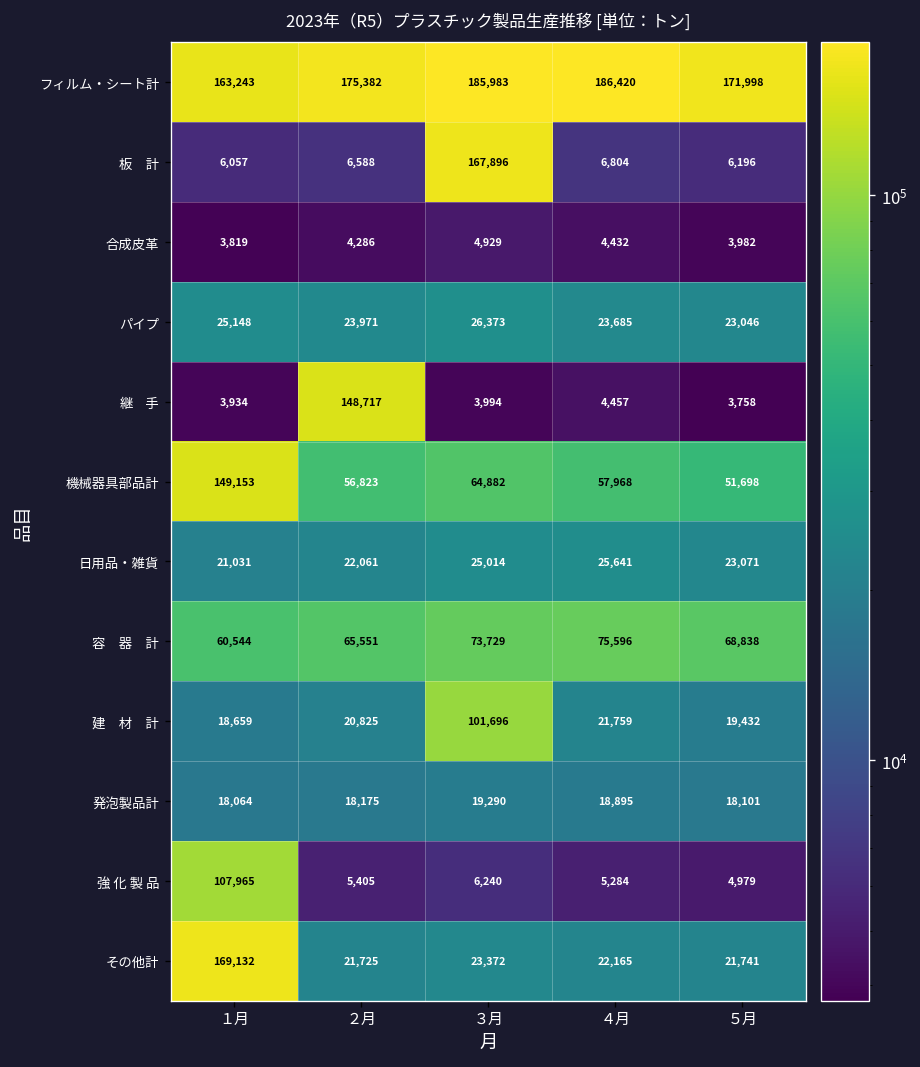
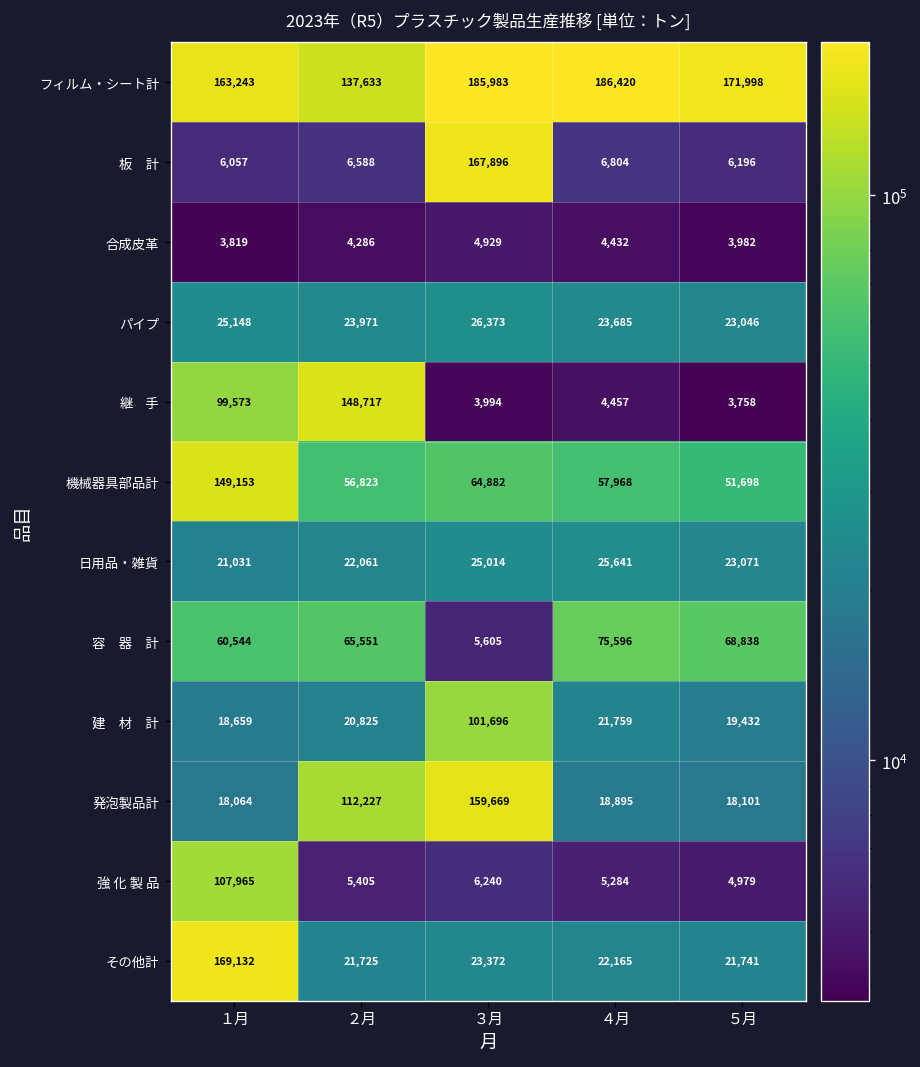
フィルム・シート計, ２月: 175,382 -> 137,633
継 手, １月: 3,934 -> 99,573
容 器 計, ３月: 73,729 -> 5,605
発泡製品計, ２月: 18,175 -> 112,227
発泡製品計, ３月: 19,290 -> 159,669
